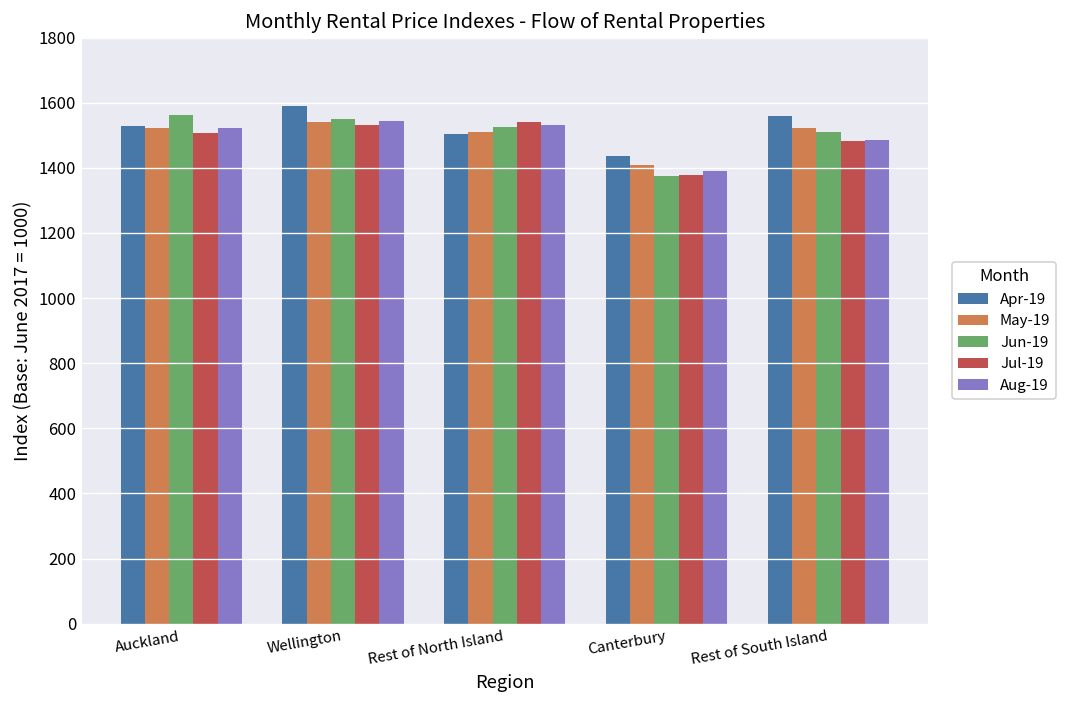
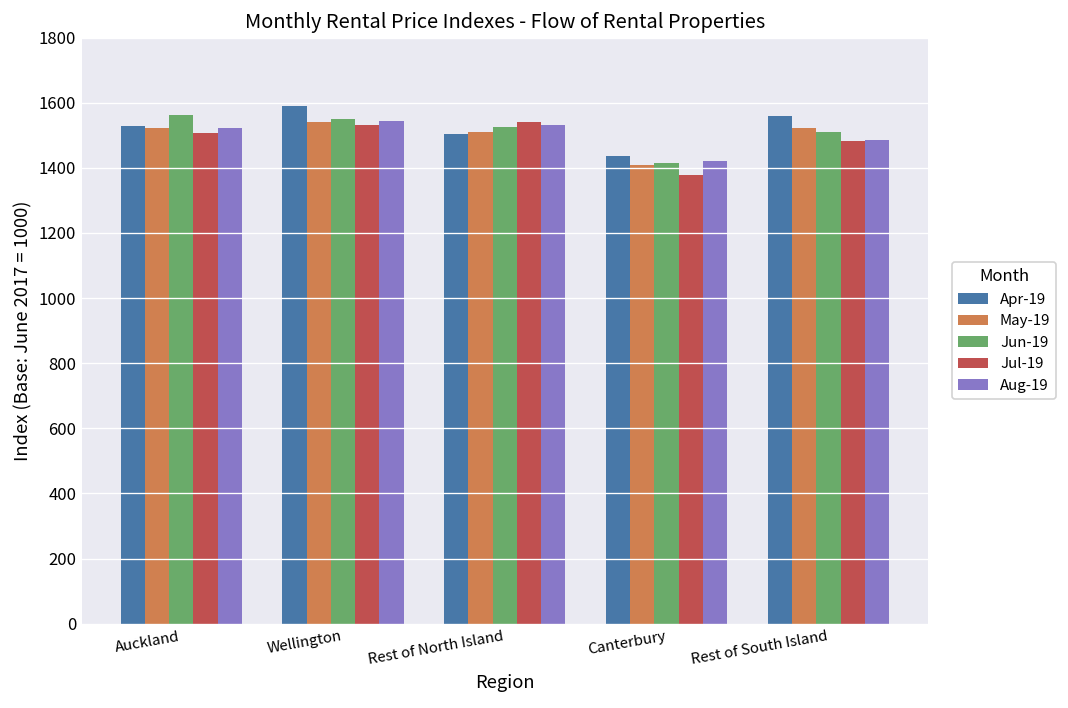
Jun-19, Canterbury: 1380 -> 1410
Aug-19, Canterbury: 1390 -> 1420
